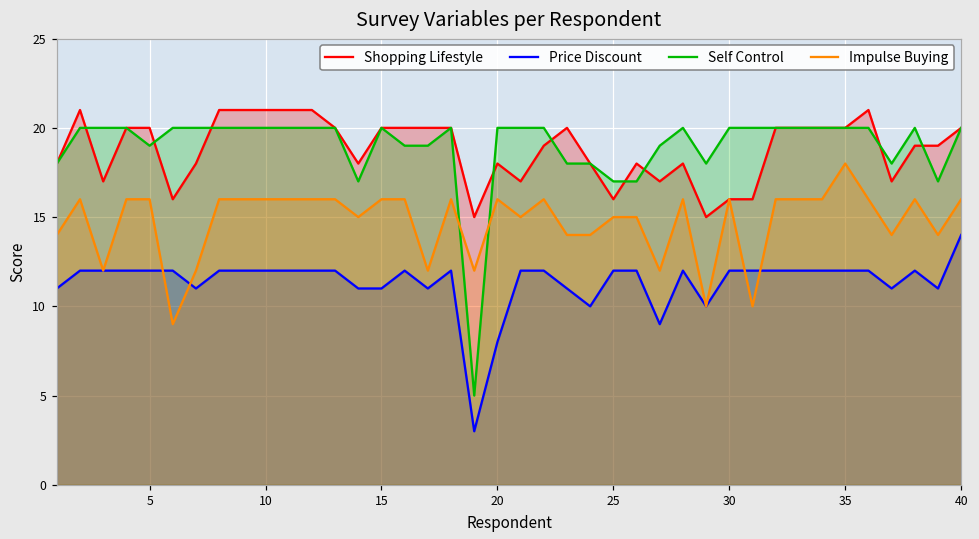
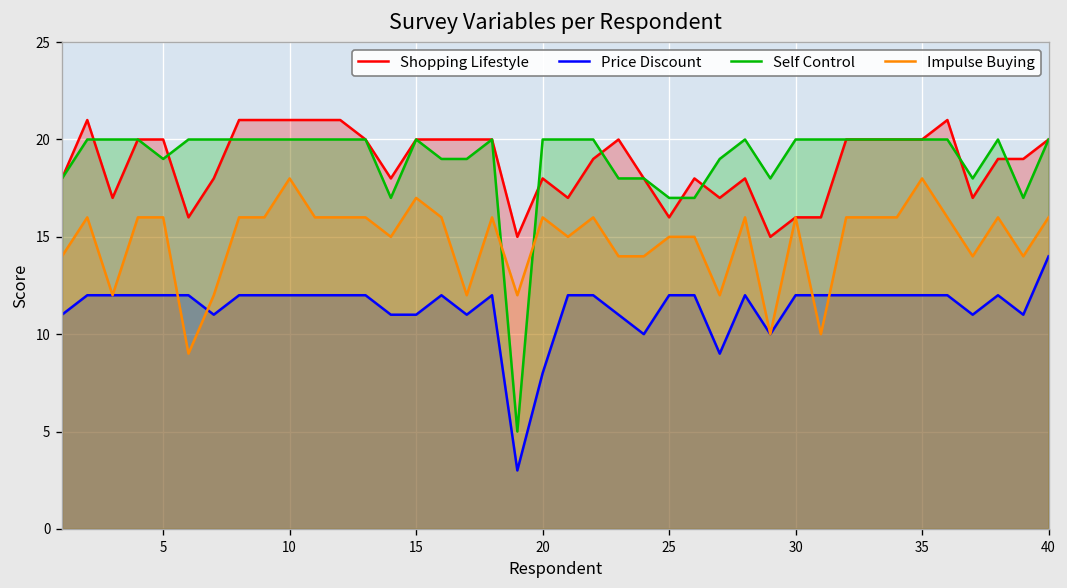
Impulse Buying, 10: 16 -> 18
Impulse Buying, 15: 16 -> 17
